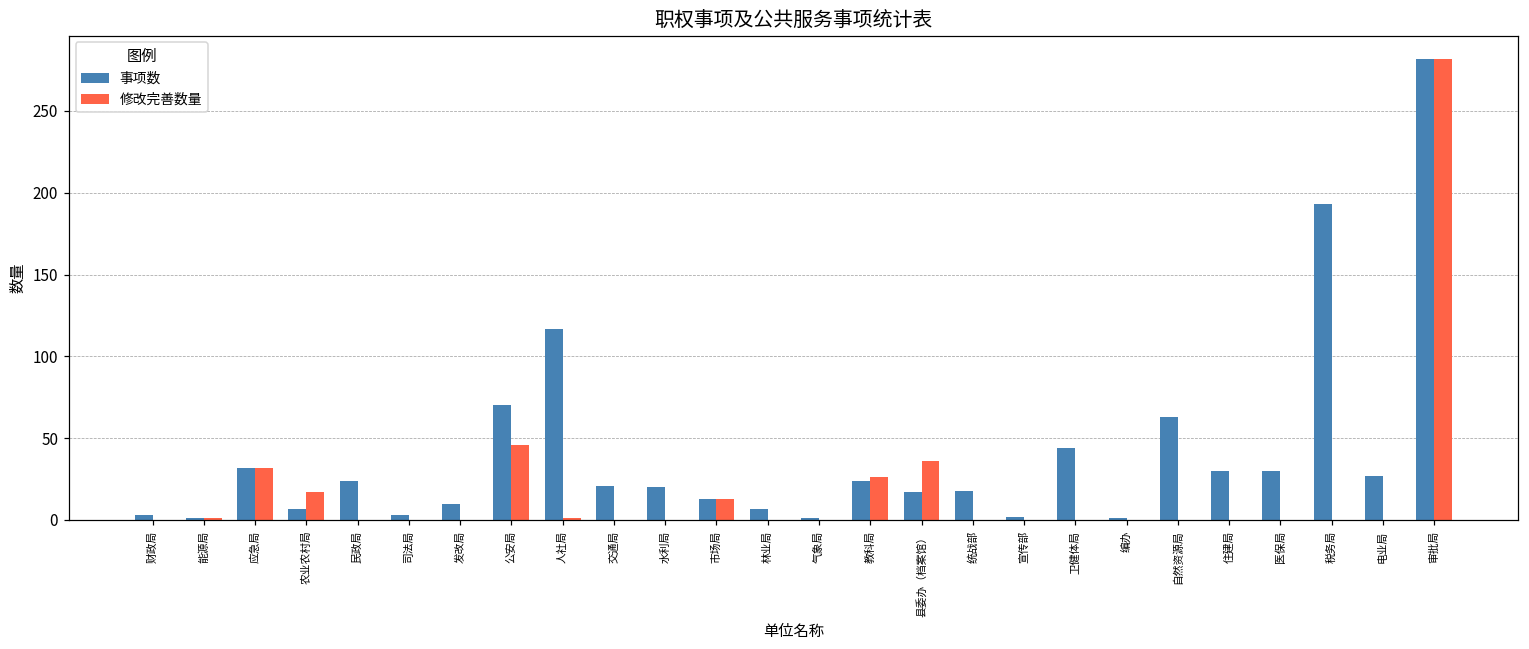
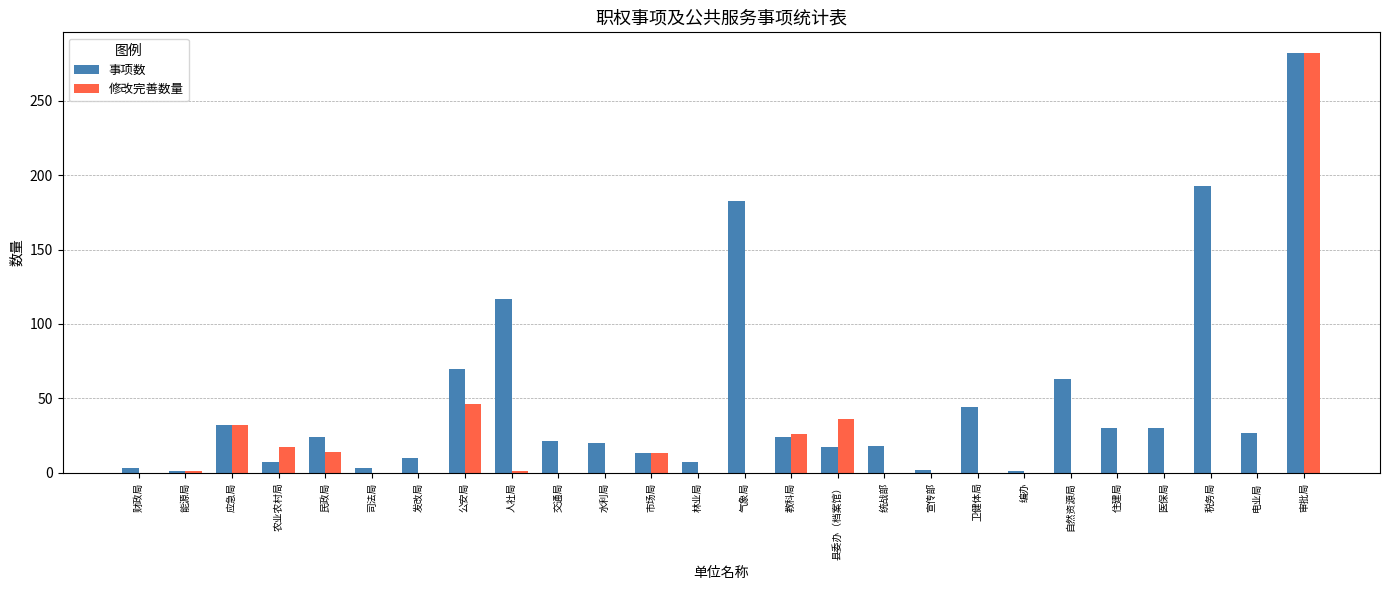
修改完善数量, 民政局: 0 -> 14
事项数, 气象局: 1 -> 183
